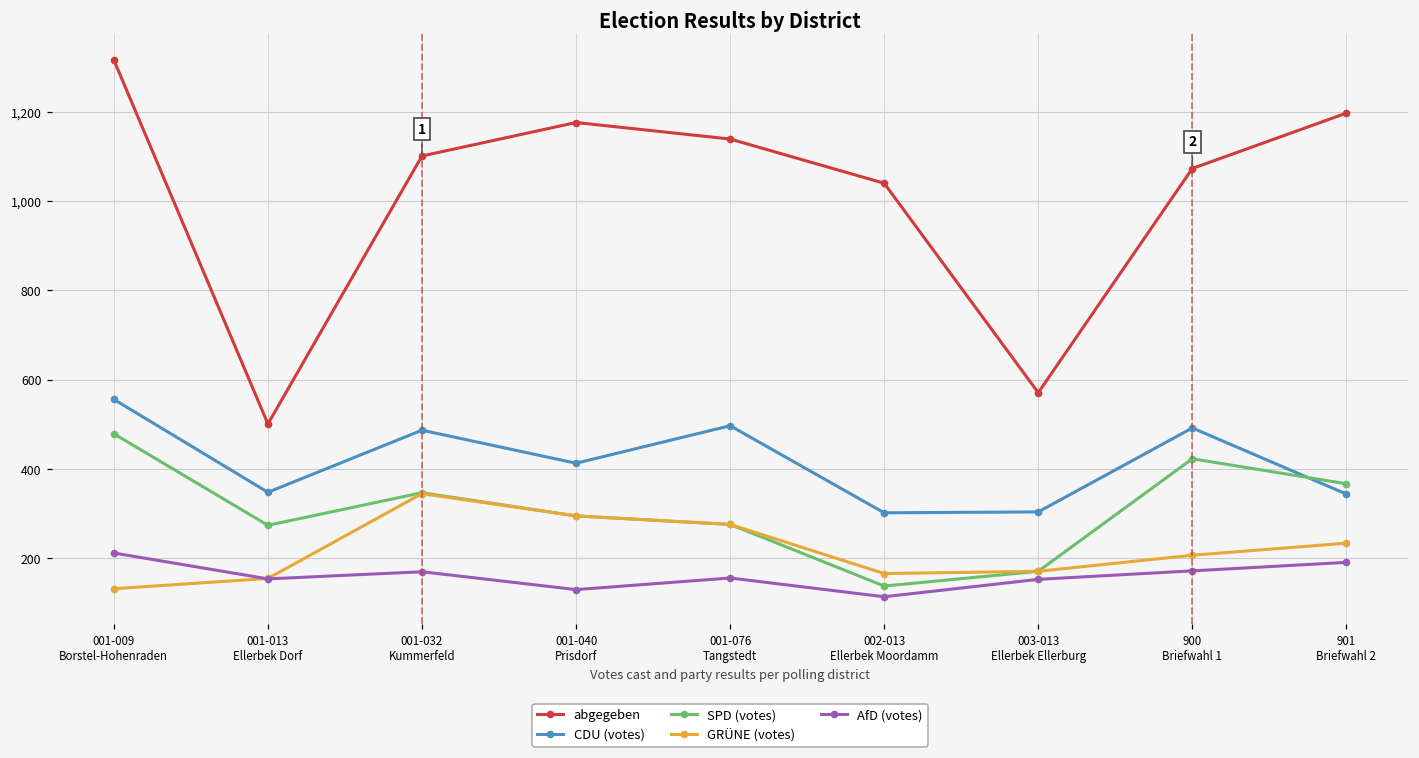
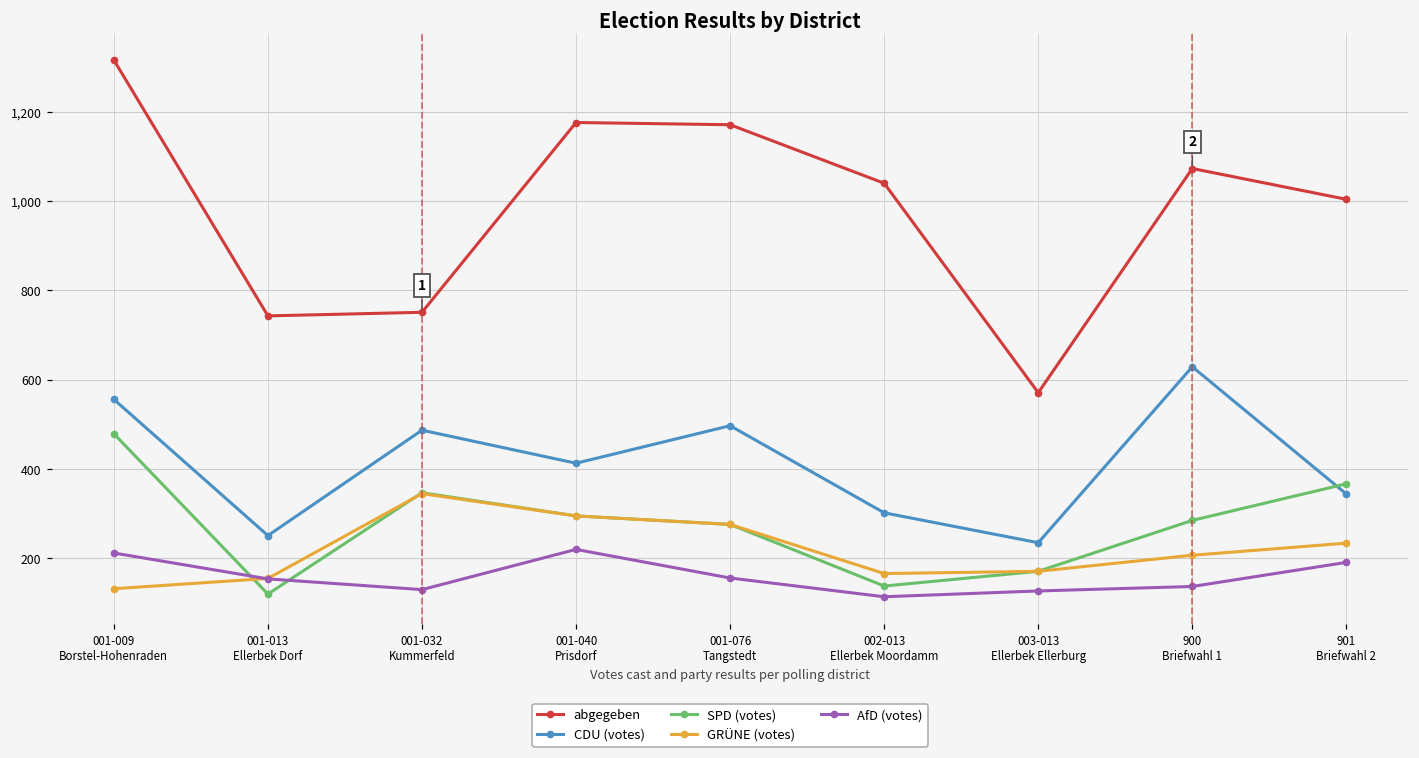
abgegeben, 001-013 Ellerbek Dorf: 500 -> 740
CDU (votes), 001-013 Ellerbek Dorf: 350 -> 250
SPD (votes), 001-013 Ellerbek Dorf: 270 -> 120
abgegeben, 001-032 Kummerfeld: 1,100 -> 750
AfD (votes), 001-032 Kummerfeld: 170 -> 130
AfD (votes), 001-040 Prisdorf: 130 -> 220
abgegeben, 001-076 Tangstedt: 1,140 -> 1,170
CDU (votes), 003-013 Ellerbek Ellerburg: 300 -> 240
AfD (votes), 003-013 Ellerbek Ellerburg: 150 -> 130
CDU (votes), 900 Briefwahl 1: 490 -> 630
SPD (votes), 900 Briefwahl 1: 420 -> 290
AfD (votes), 900 Briefwahl 1: 170 -> 140
abgegeben, 901 Briefwahl 2: 1,200 -> 1,000
